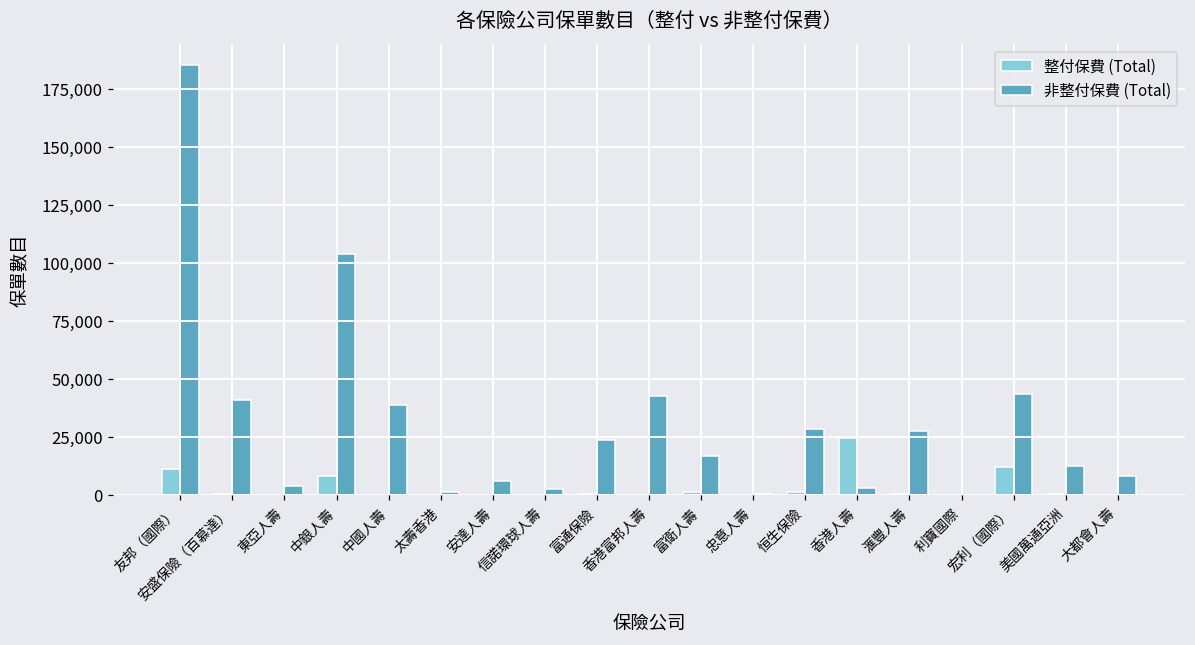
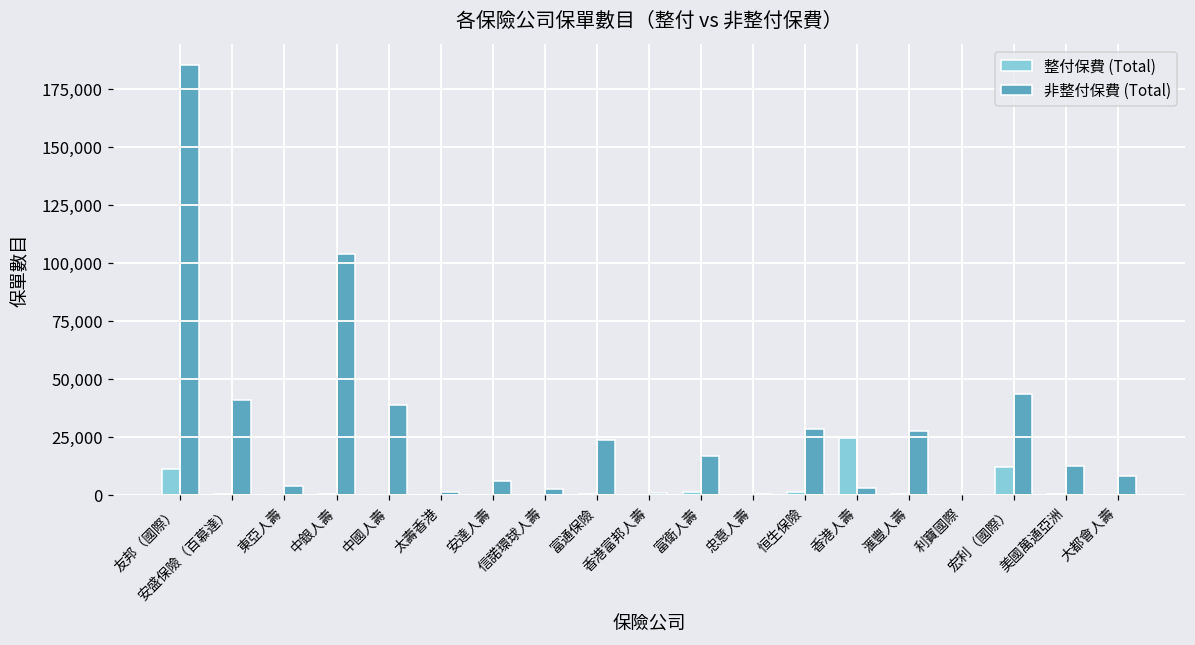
整付保費 (Total), 中銀人壽: 8,000 -> 0
非整付保費 (Total), 香港富邦人壽: 43,000 -> 1,000
